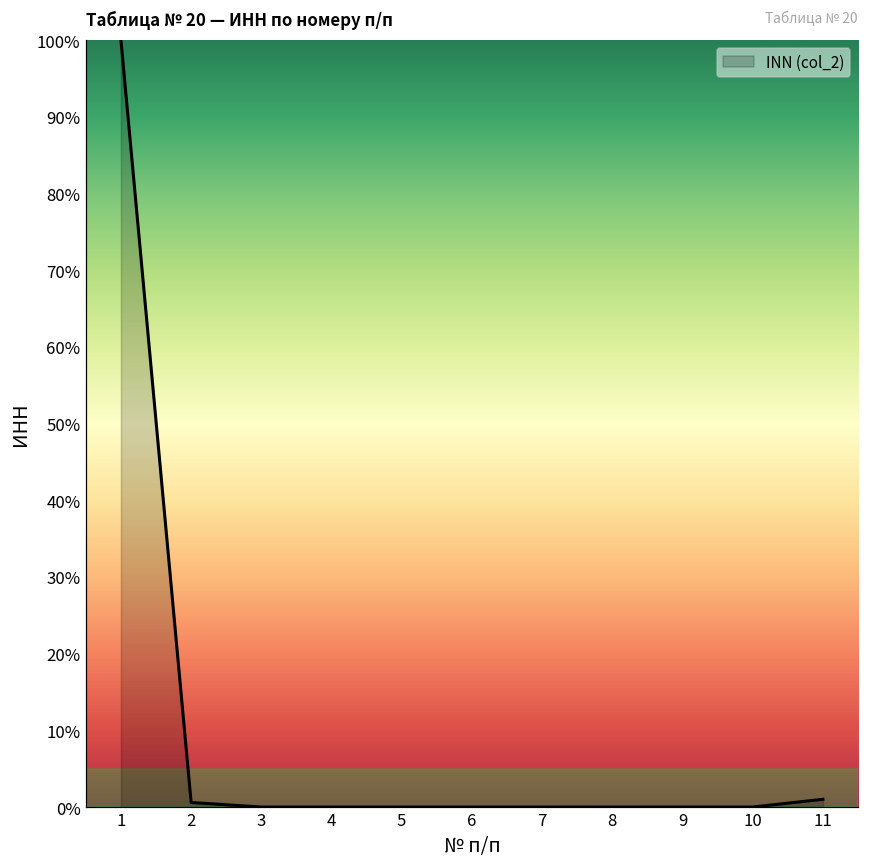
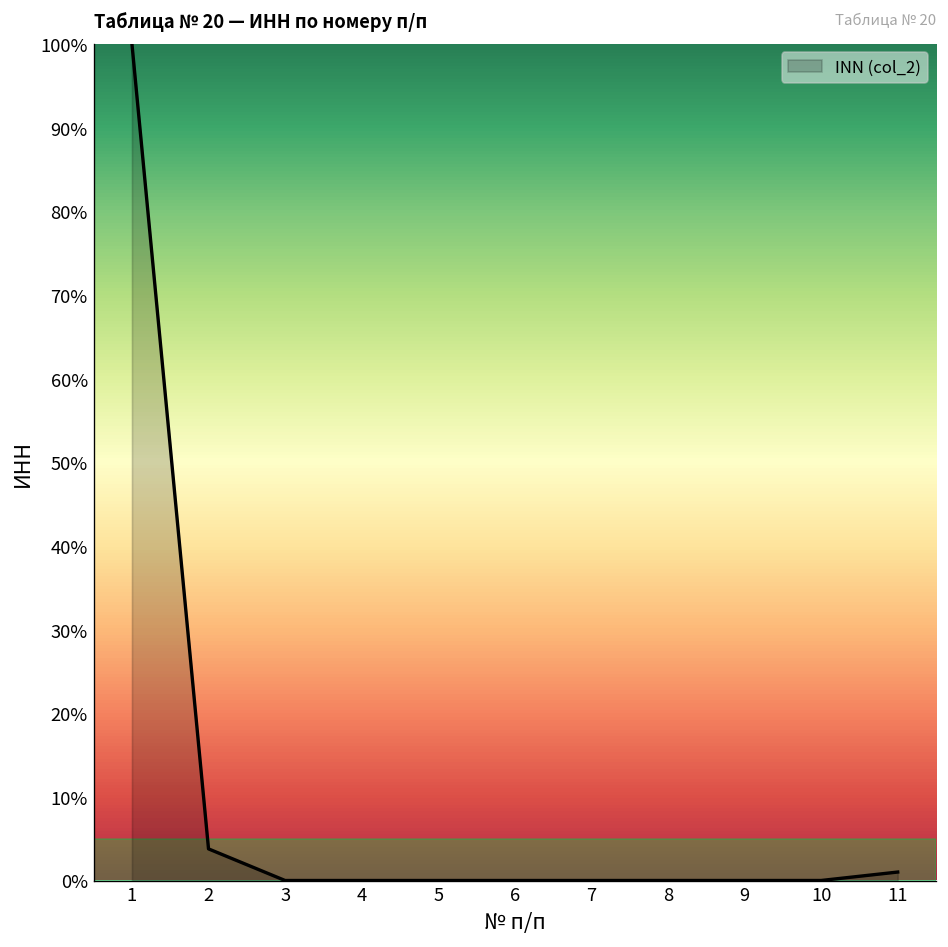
2: 1% -> 4%
